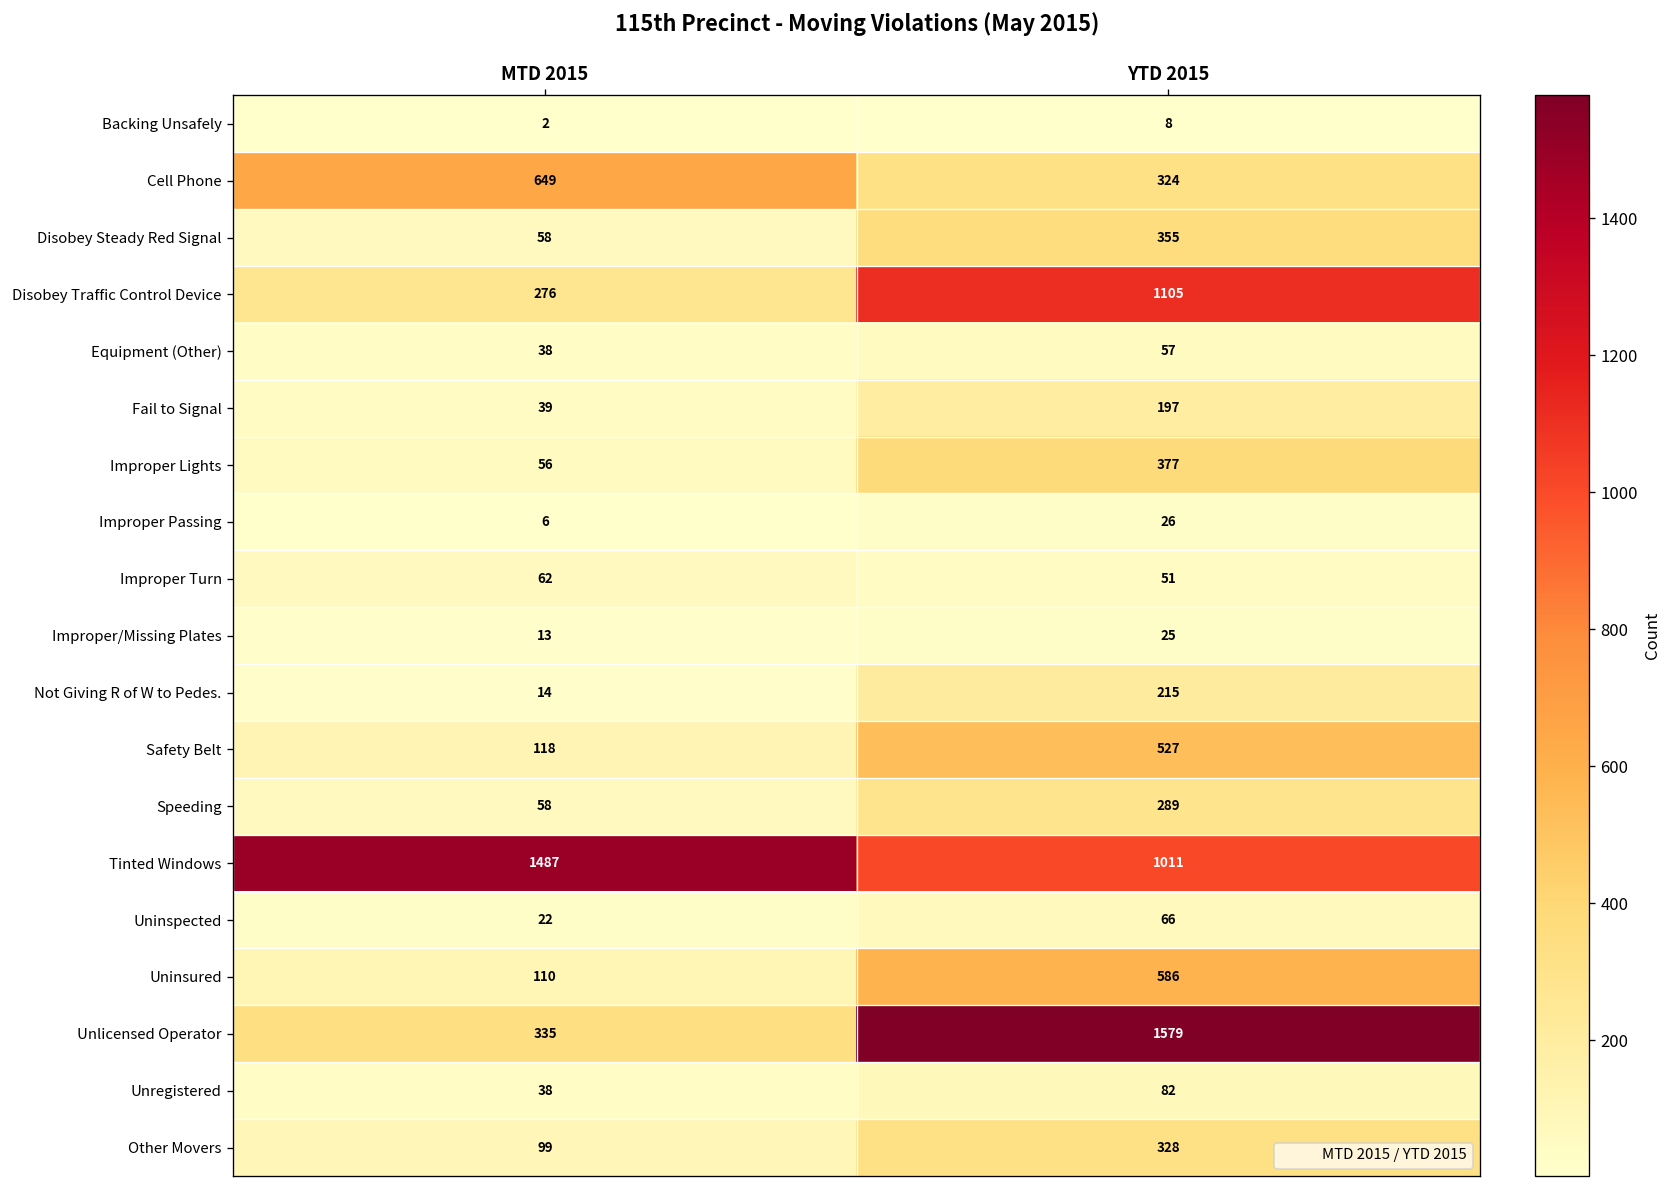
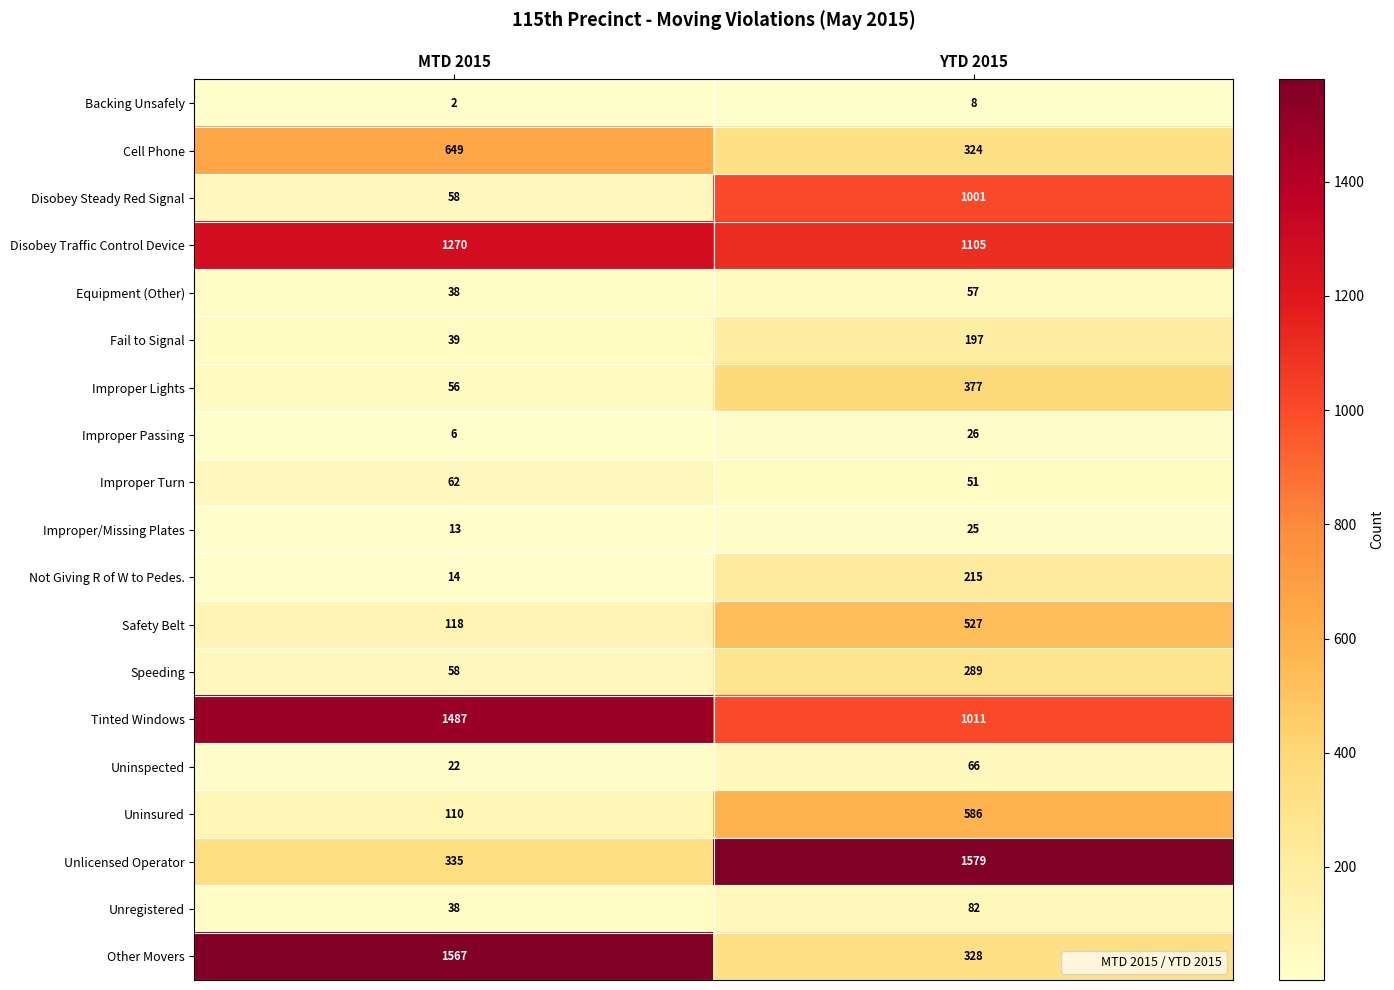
Disobey Steady Red Signal, YTD 2015: 355 -> 1001
Disobey Traffic Control Device, MTD 2015: 276 -> 1270
Other Movers, MTD 2015: 99 -> 1567
